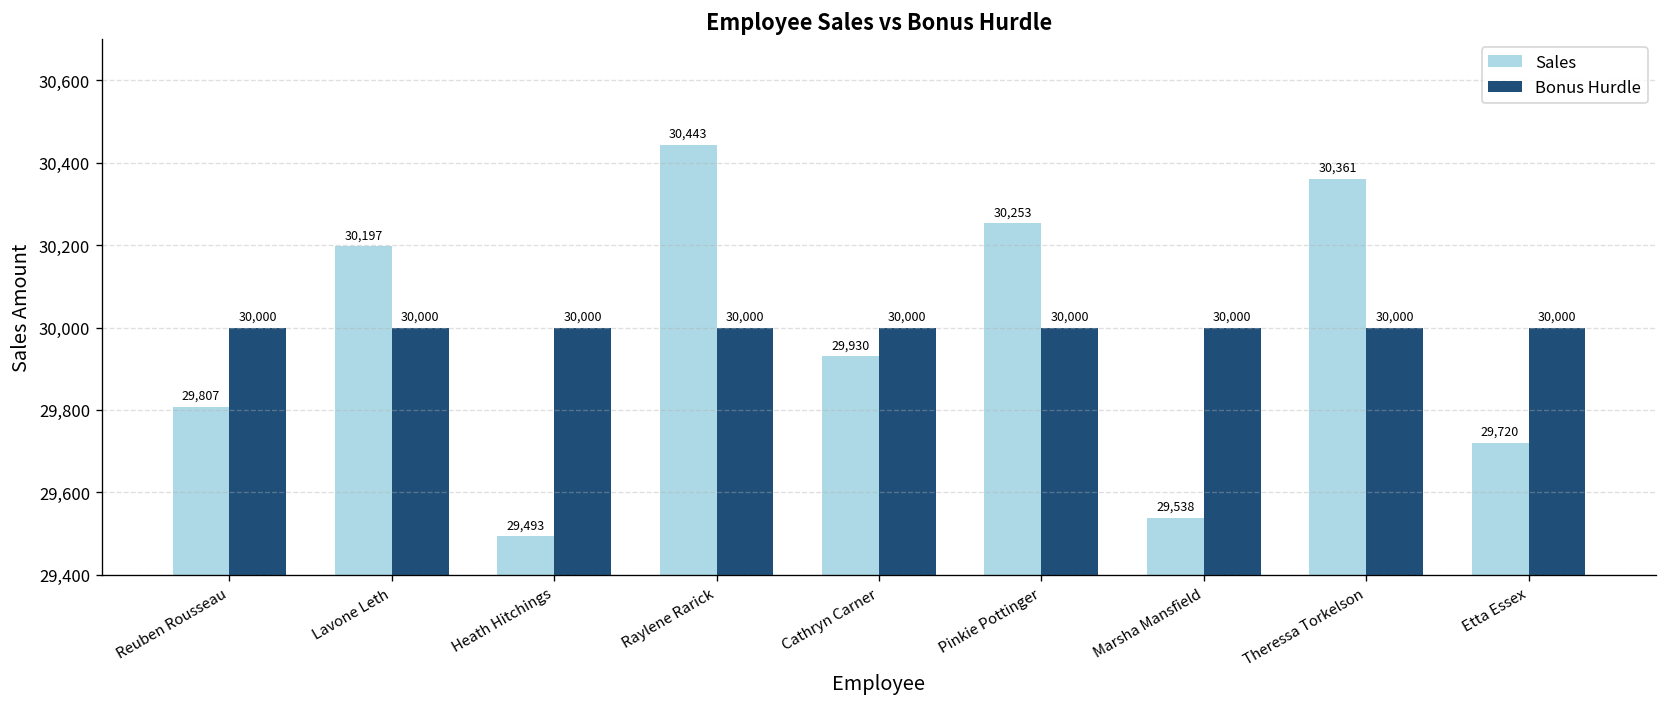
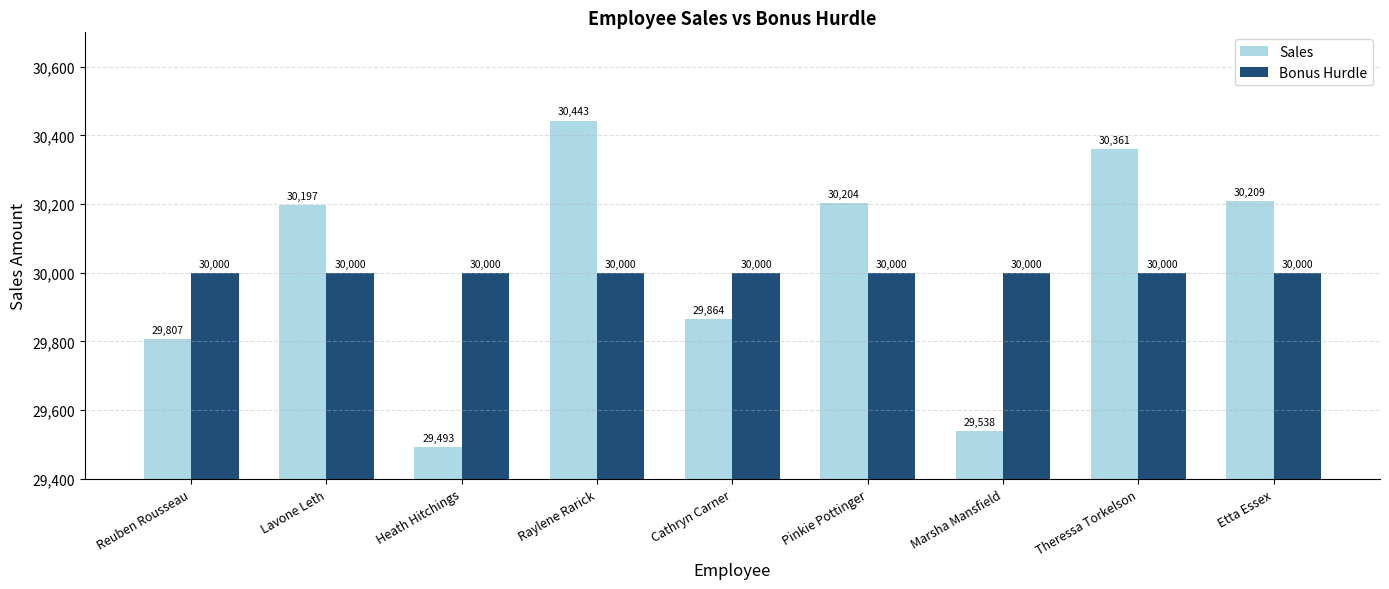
Sales, Cathryn Carner: 29,930 -> 29,864
Sales, Pinkie Pottinger: 30,253 -> 30,204
Sales, Etta Essex: 29,720 -> 30,209
